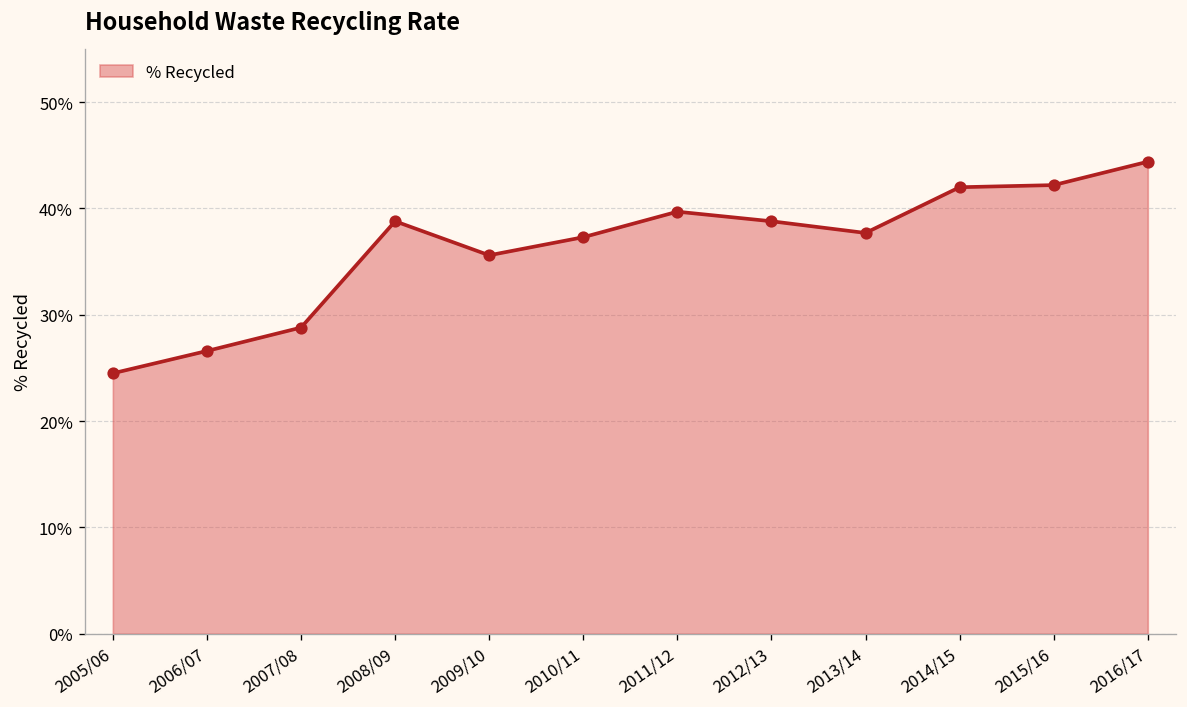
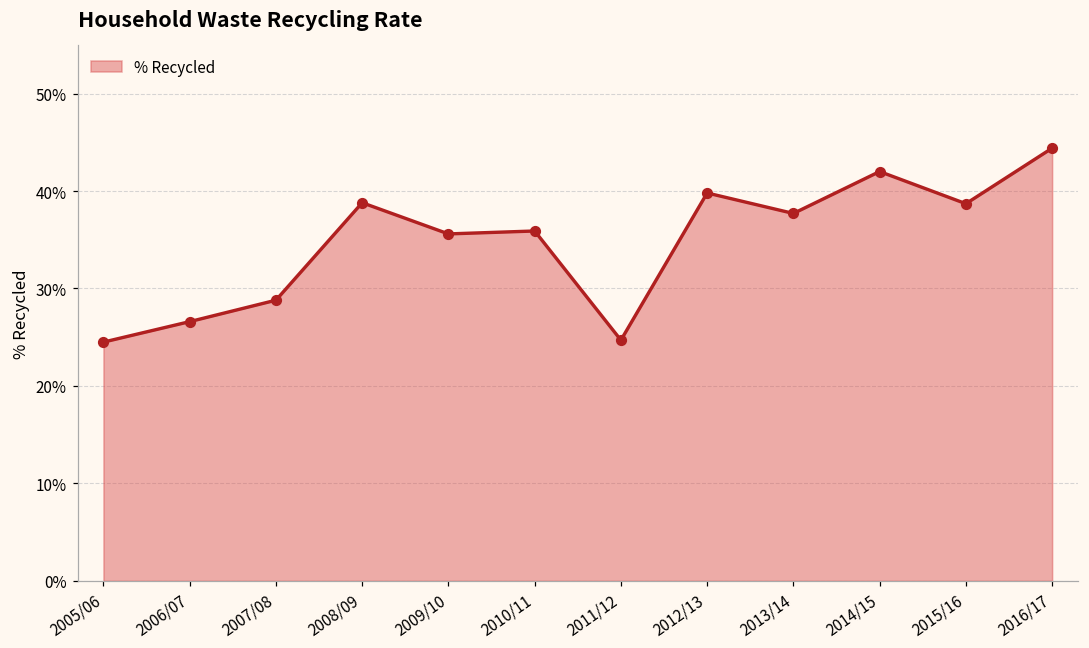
2010/11: 37% -> 36%
2011/12: 40% -> 25%
2012/13: 39% -> 40%
2015/16: 42% -> 39%
